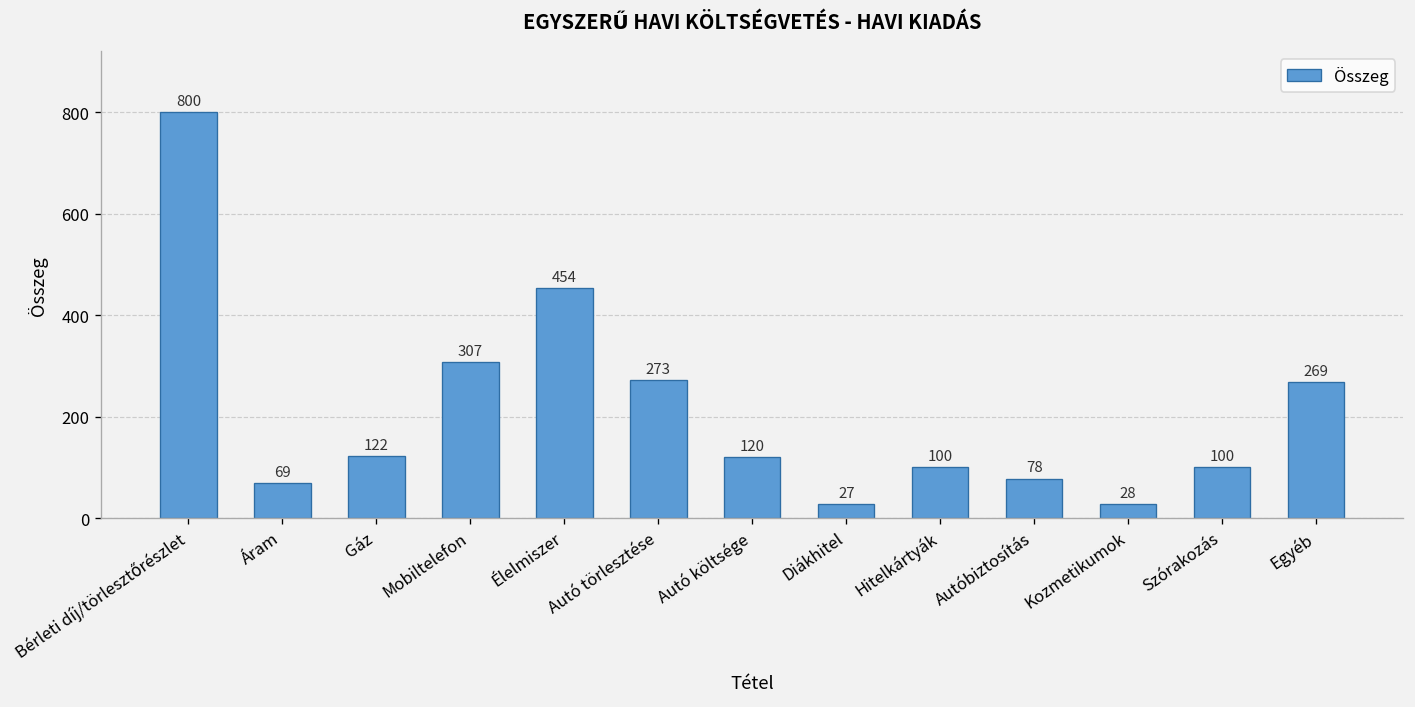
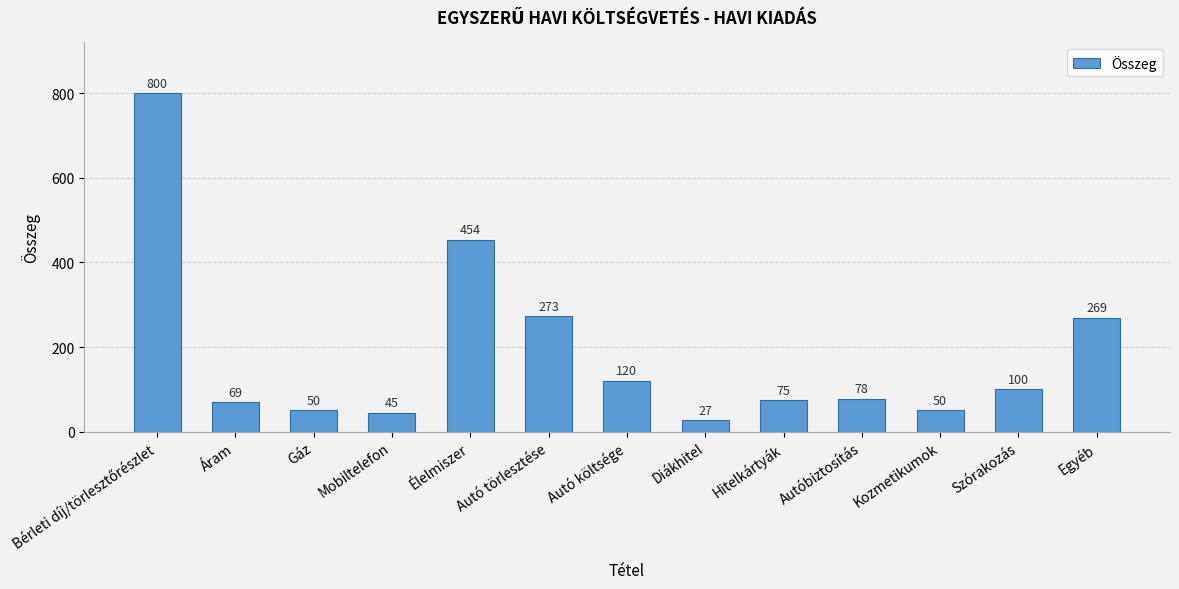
Gáz: 122 -> 50
Mobiltelefon: 307 -> 45
Hitelkártyák: 100 -> 75
Kozmetikumok: 28 -> 50
